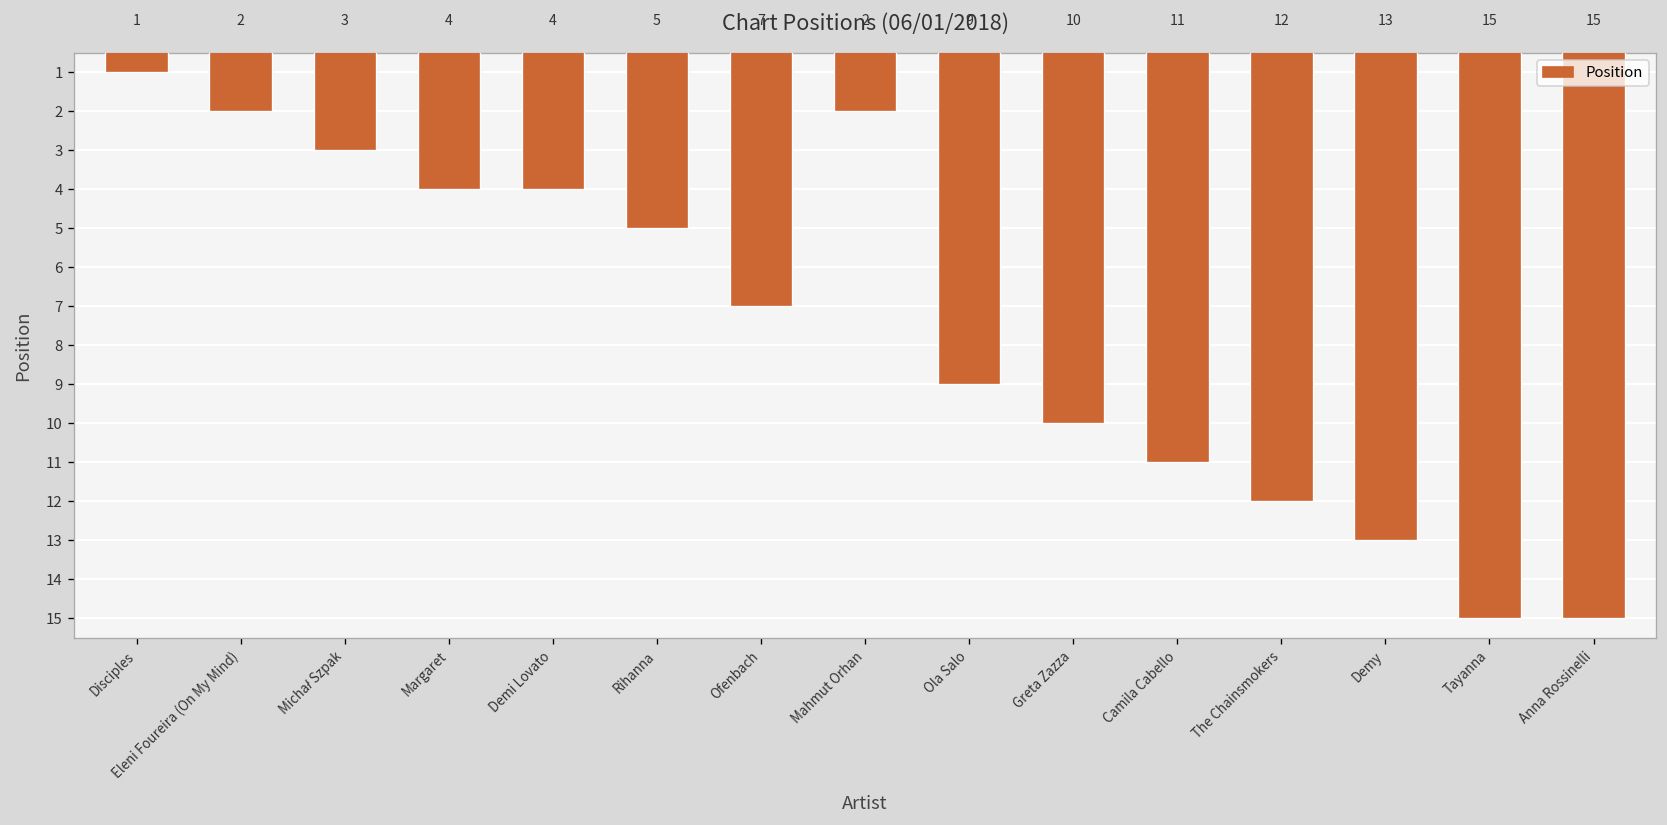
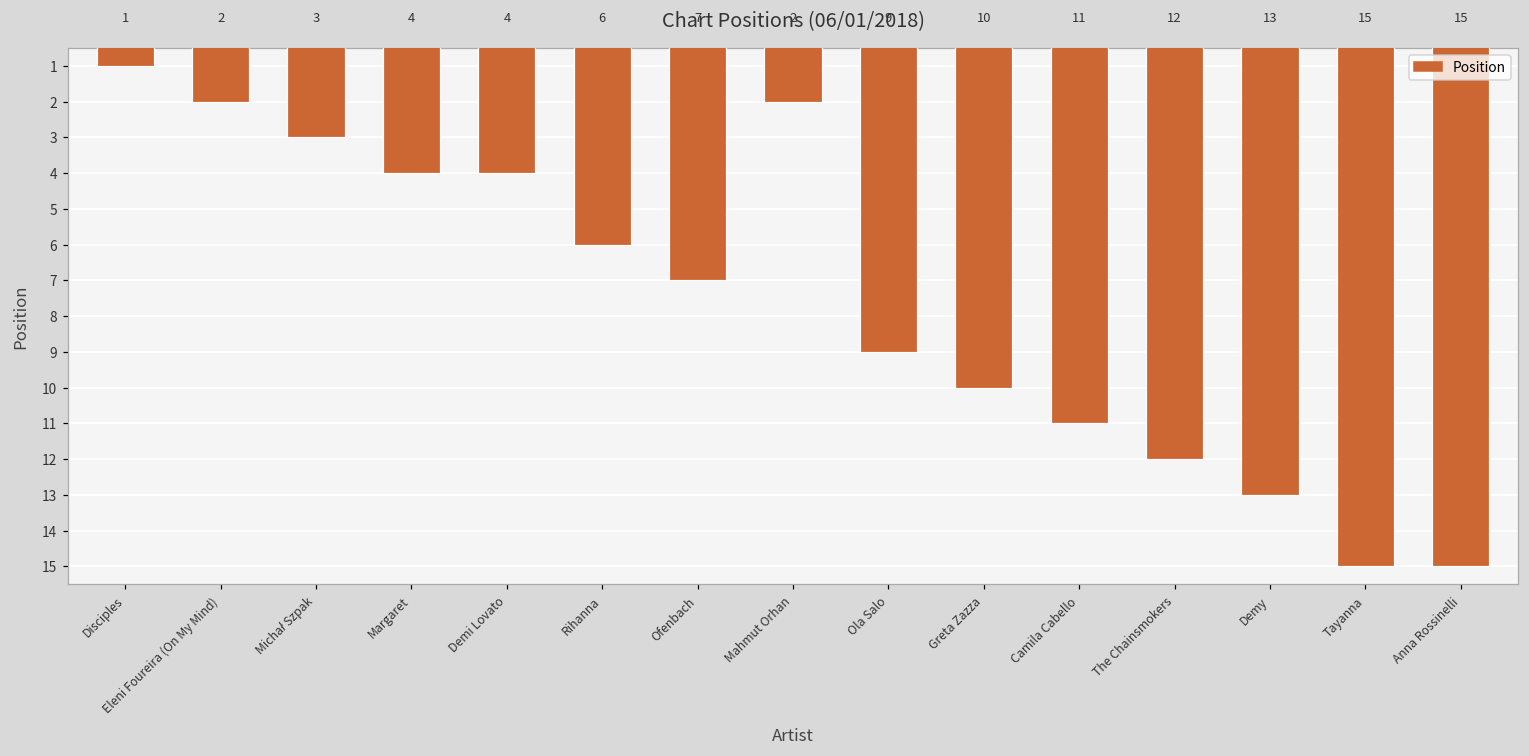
Rihanna: 5 -> 6
